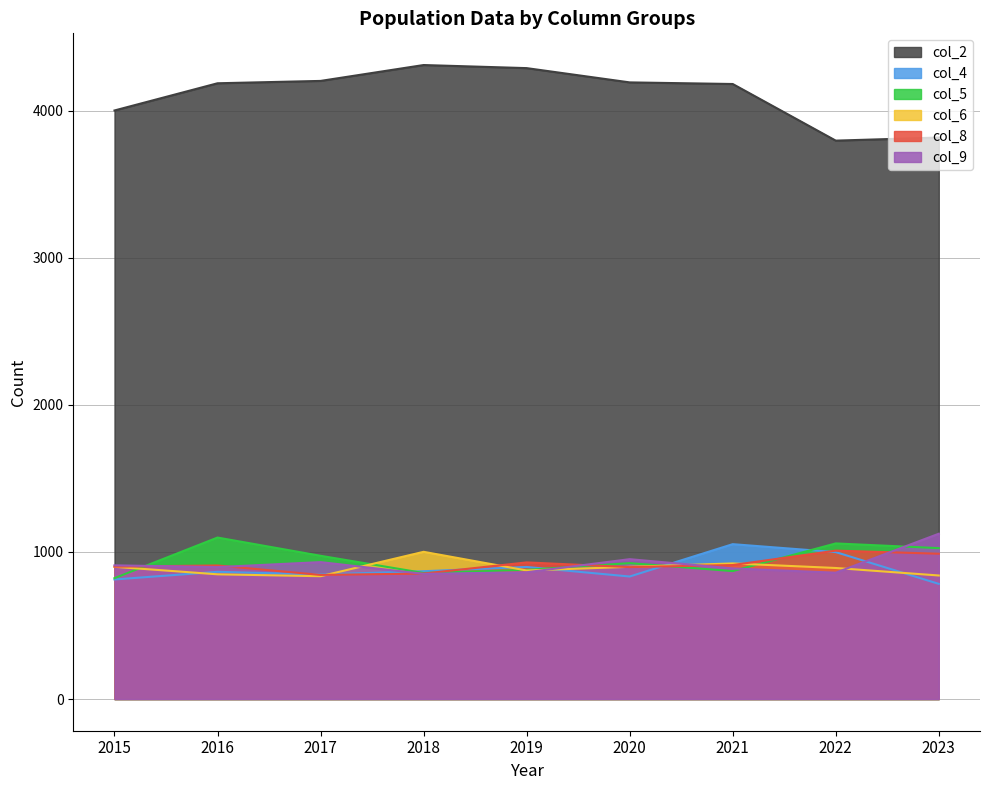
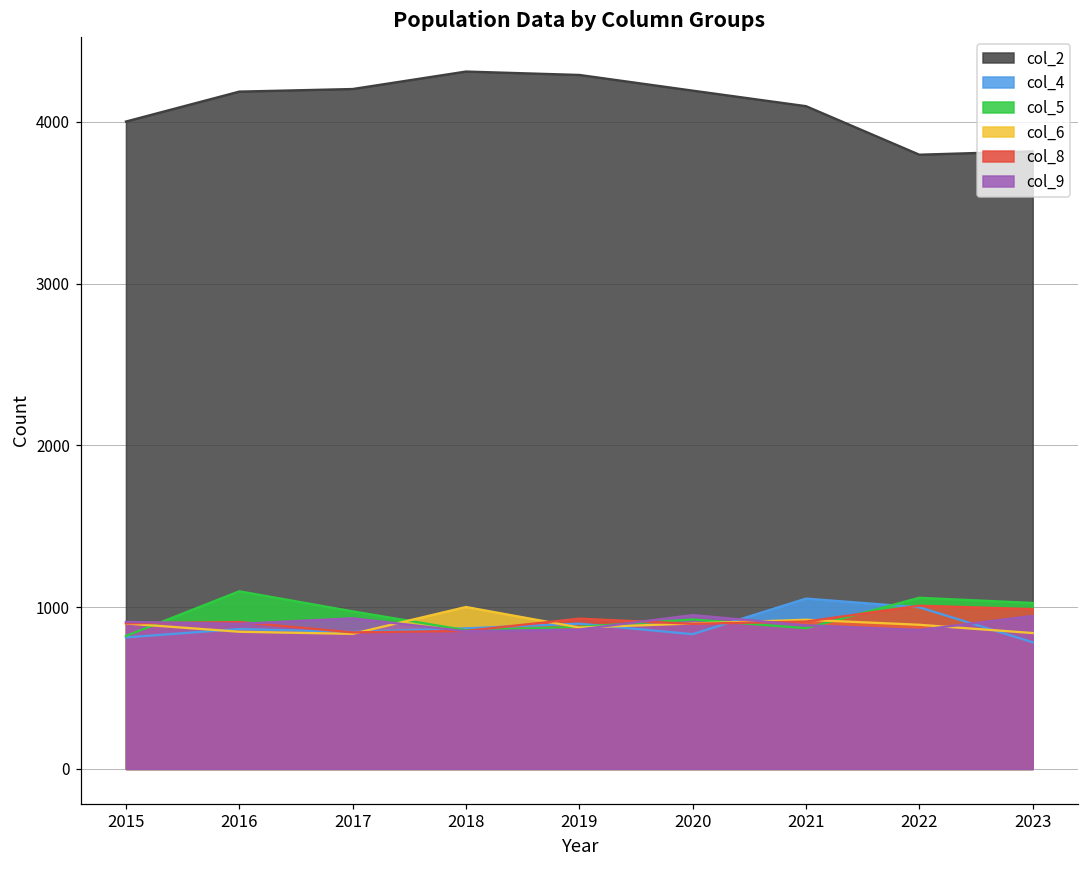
col_2, 2021: 4180 -> 4100
col_9, 2023: 1120 -> 950
